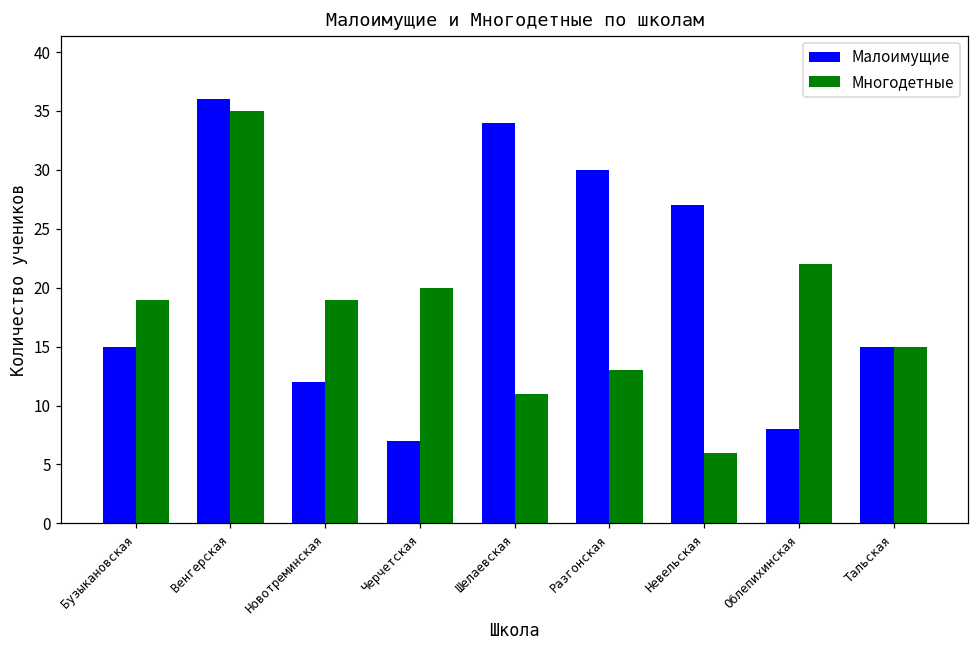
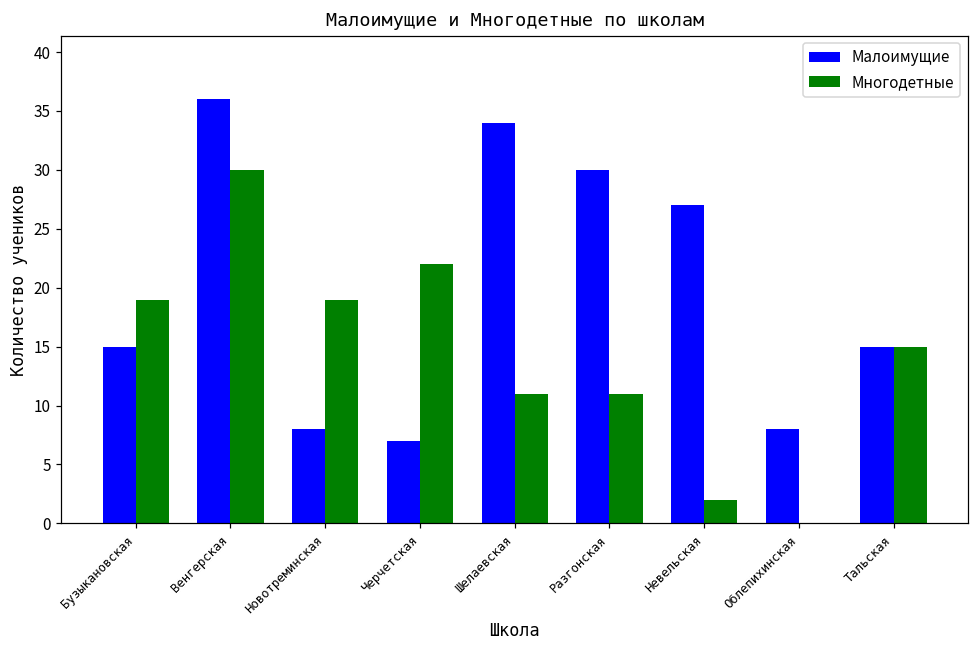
Многодетные, Венгерская: 35 -> 30
Малоимущие, Новотреминская: 12 -> 8
Многодетные, Черчетская: 20 -> 22
Многодетные, Разгонская: 13 -> 11
Многодетные, Невельская: 6 -> 2
Многодетные, Облепихинская: 22 -> 0
